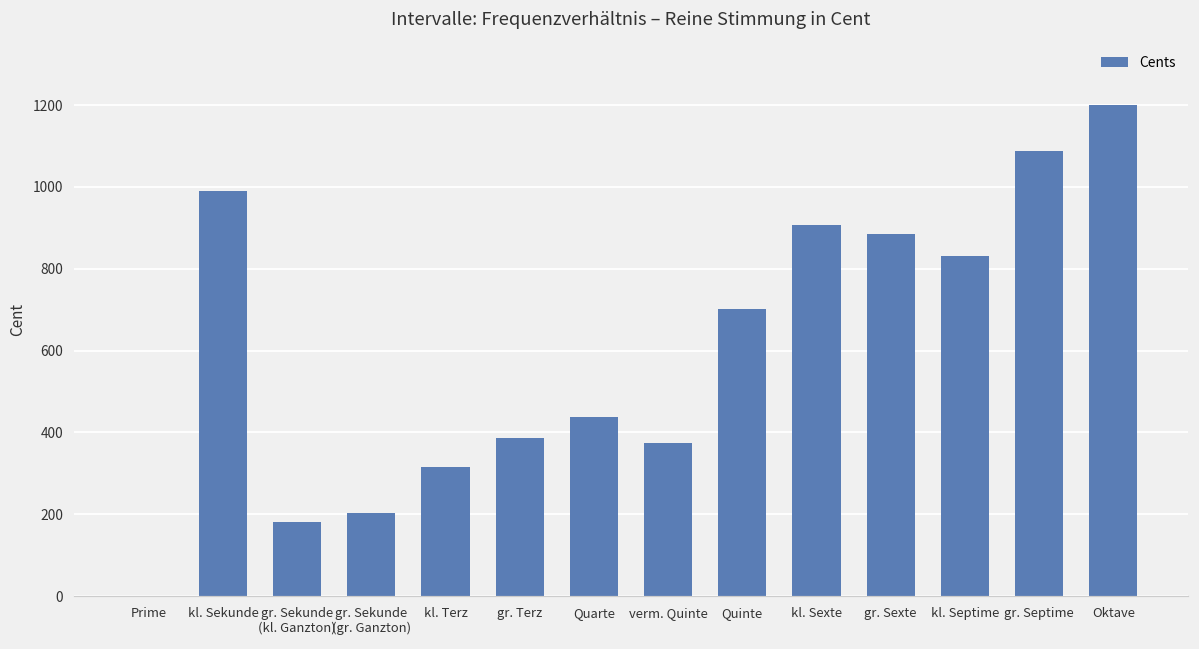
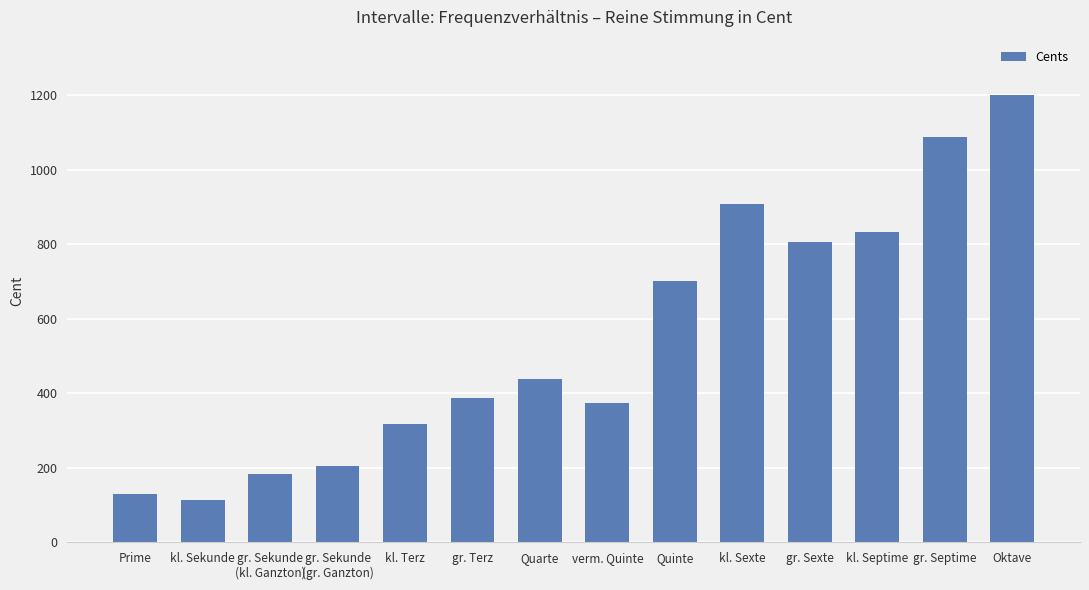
Prime: 0 -> 130
kl. Sekunde: 990 -> 110
gr. Sexte: 880 -> 810
